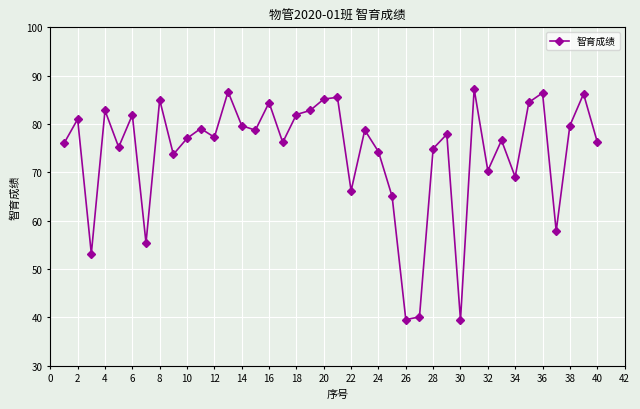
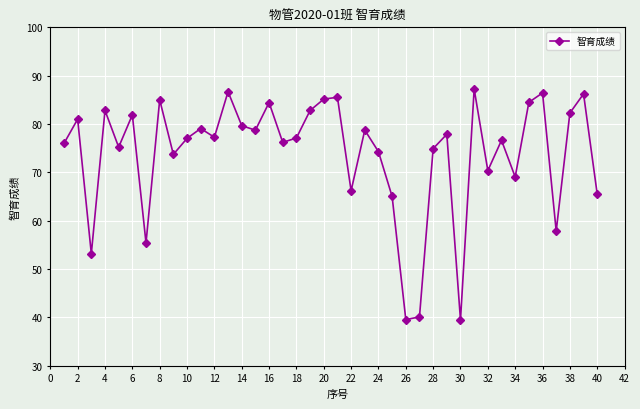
18: 82 -> 77
38: 80 -> 82
40: 76 -> 66
